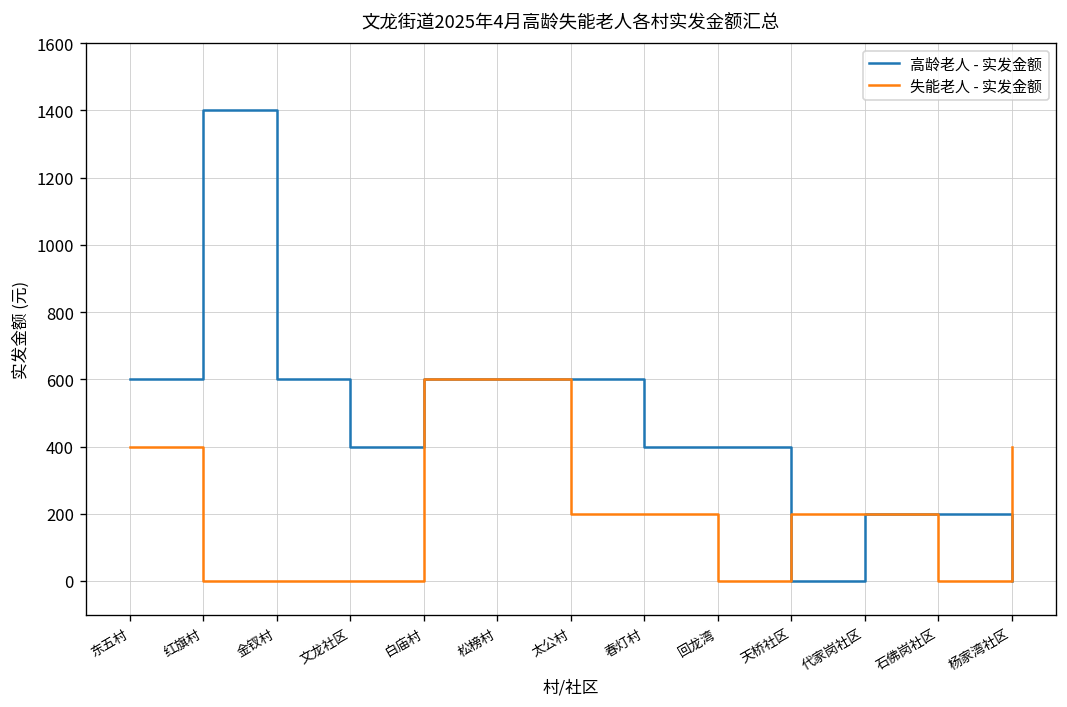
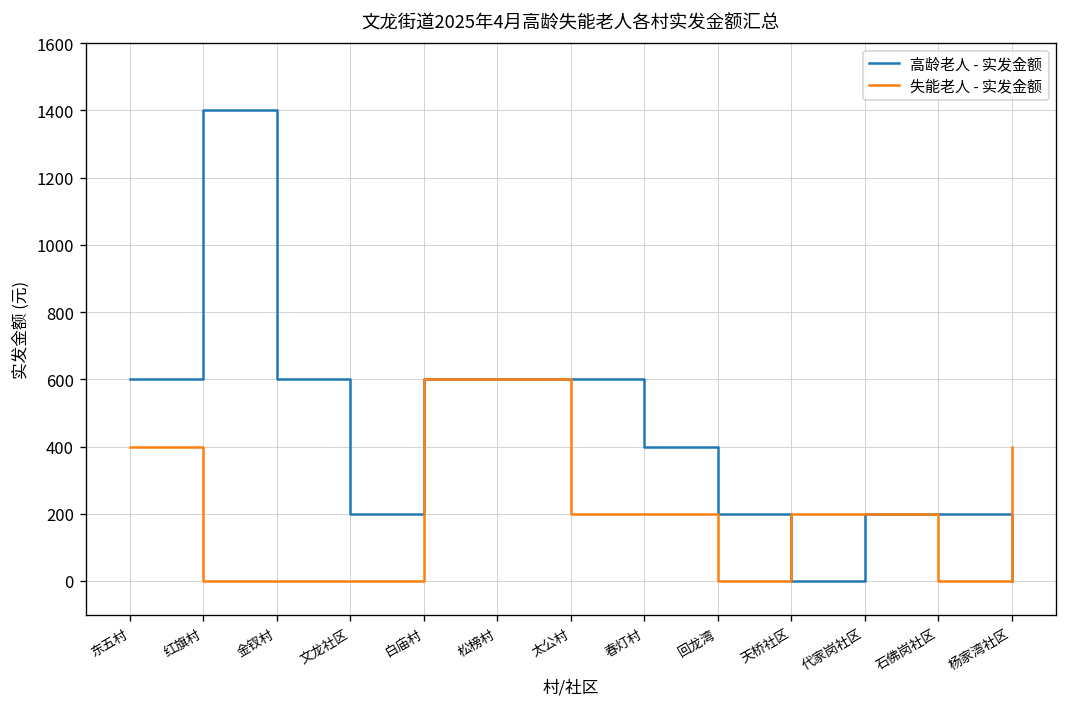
高龄老人 - 实发金额, 文龙社区: 400 -> 200
高龄老人 - 实发金额, 回龙湾: 400 -> 200
